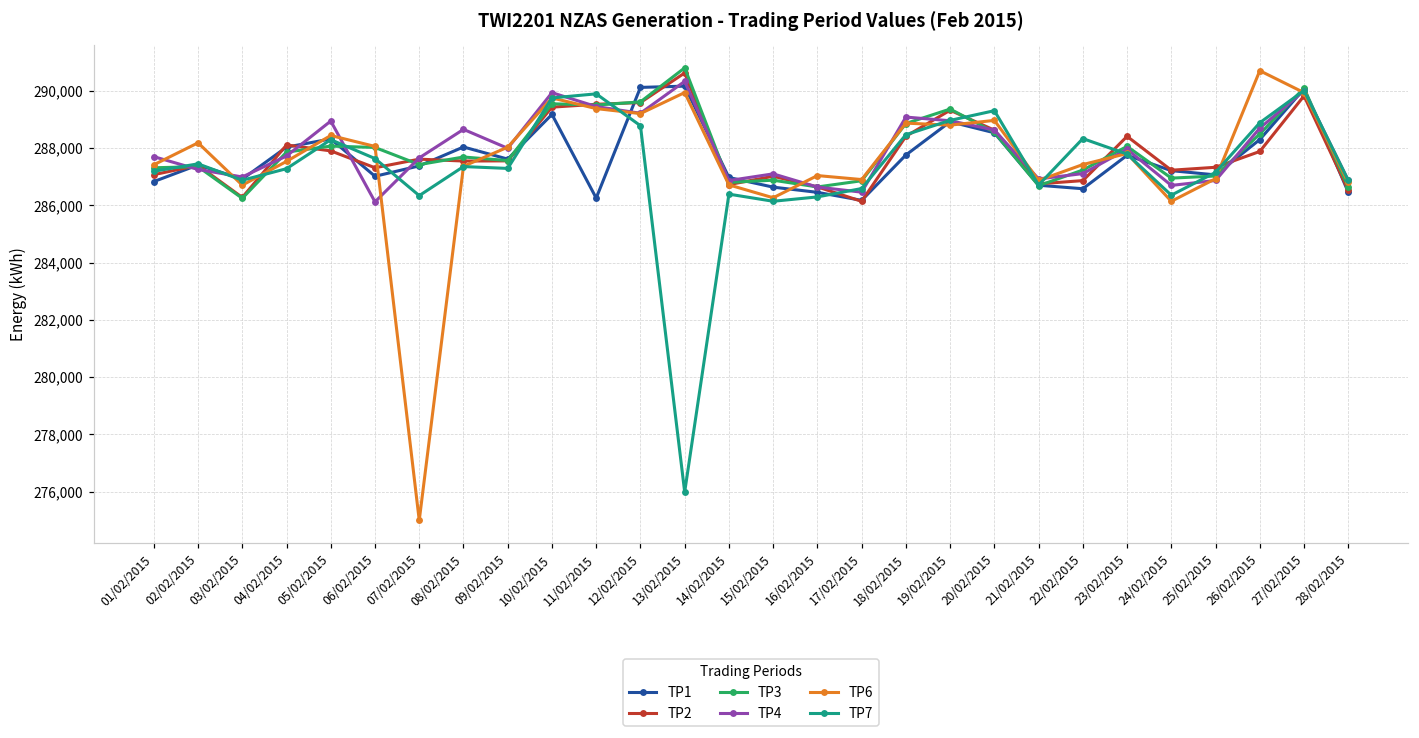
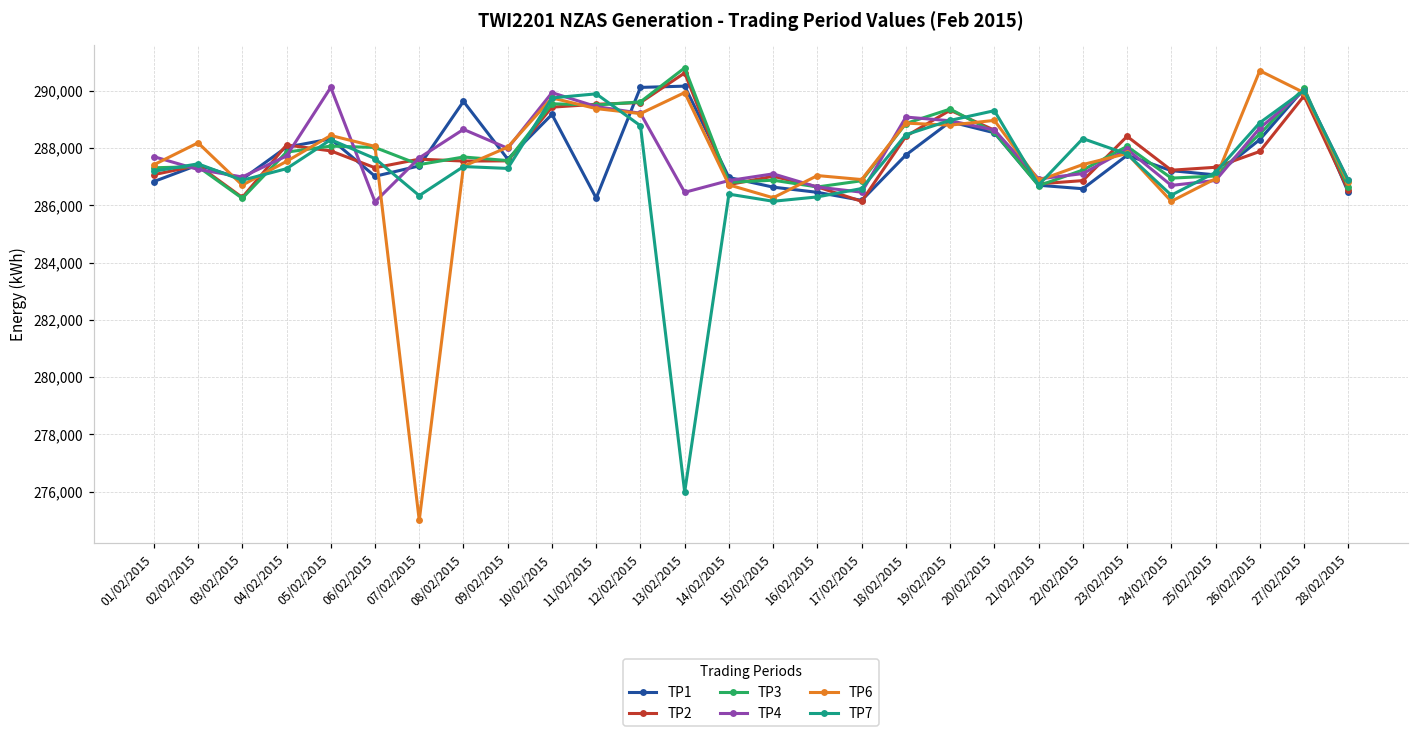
TP4, 05/02/2015: 289,000 -> 290,100
TP1, 08/02/2015: 288,000 -> 289,600
TP4, 13/02/2015: 290,300 -> 286,500
